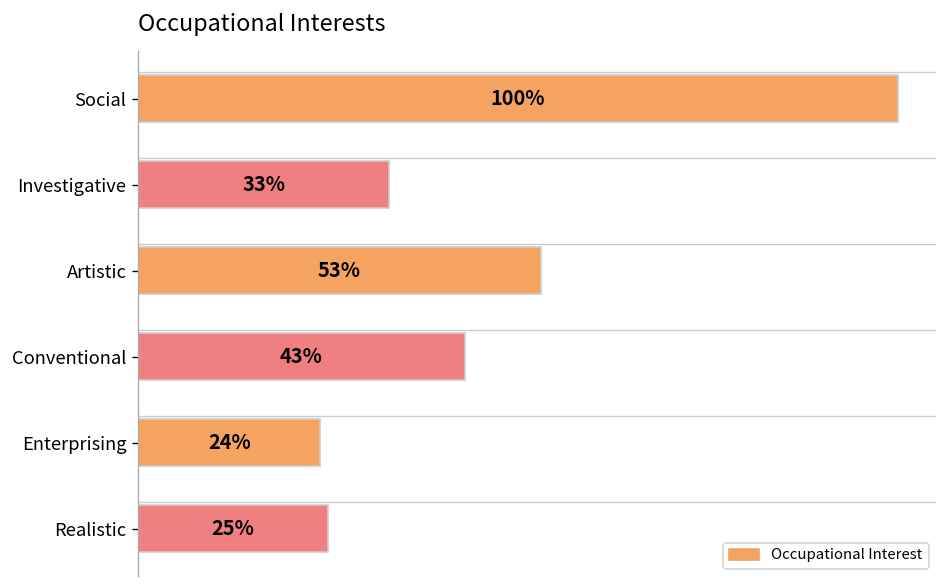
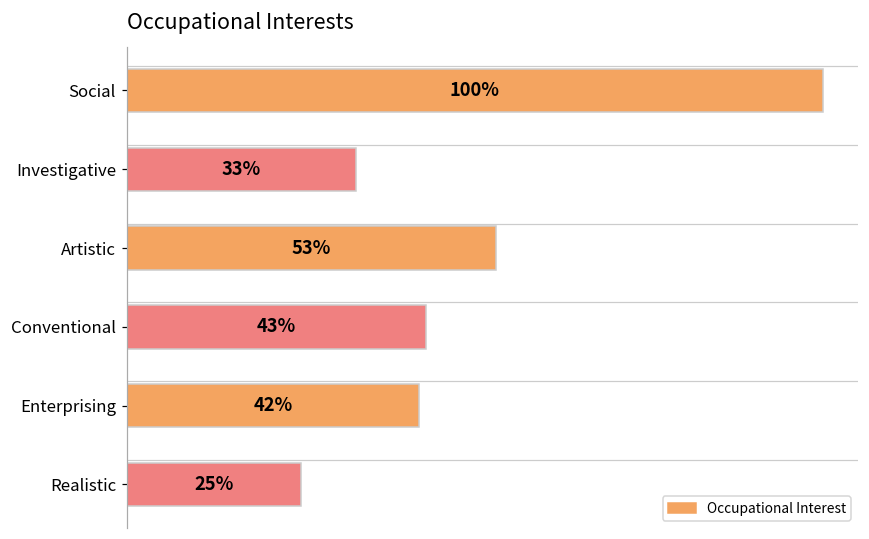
Enterprising: 24% -> 42%
